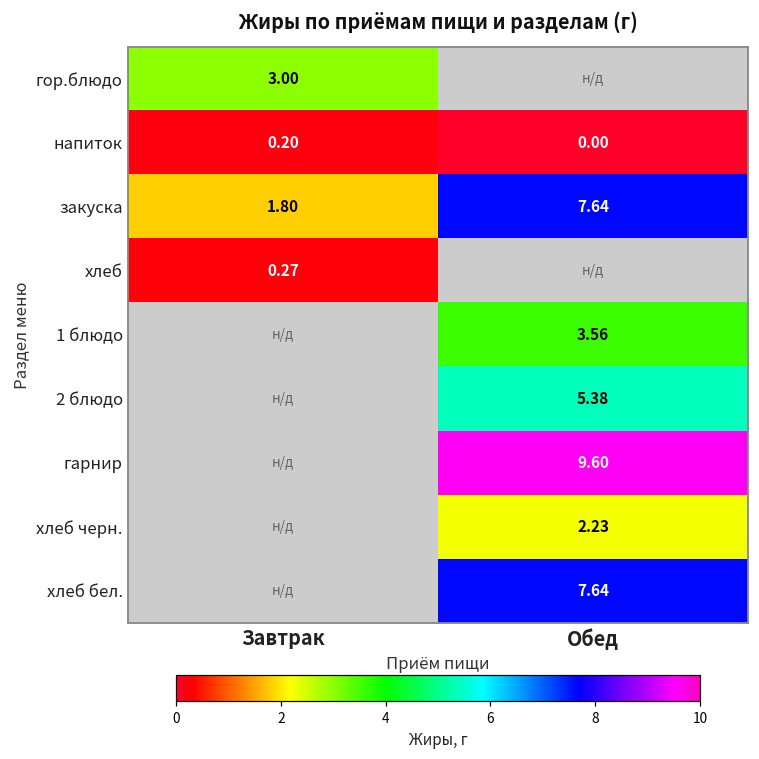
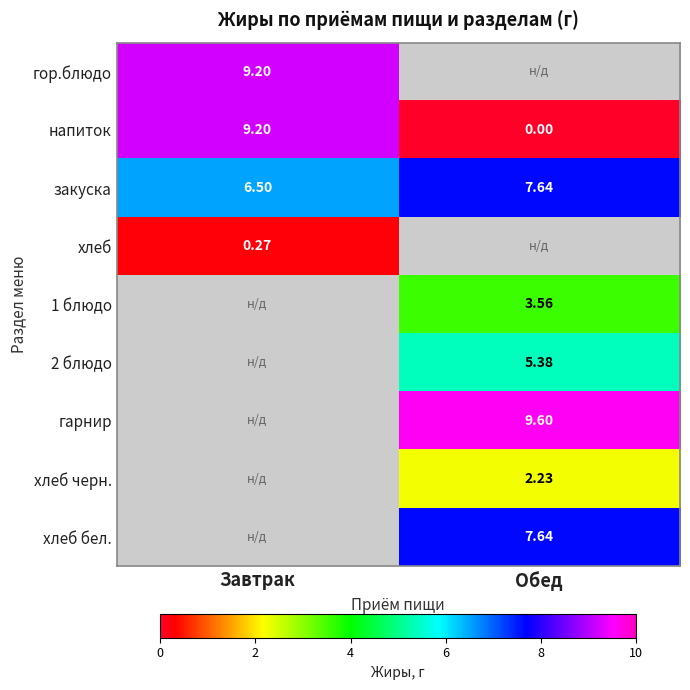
гор.блюдо, Завтрак: 3.00 -> 9.20
напиток, Завтрак: 0.20 -> 9.20
закуска, Завтрак: 1.80 -> 6.50
